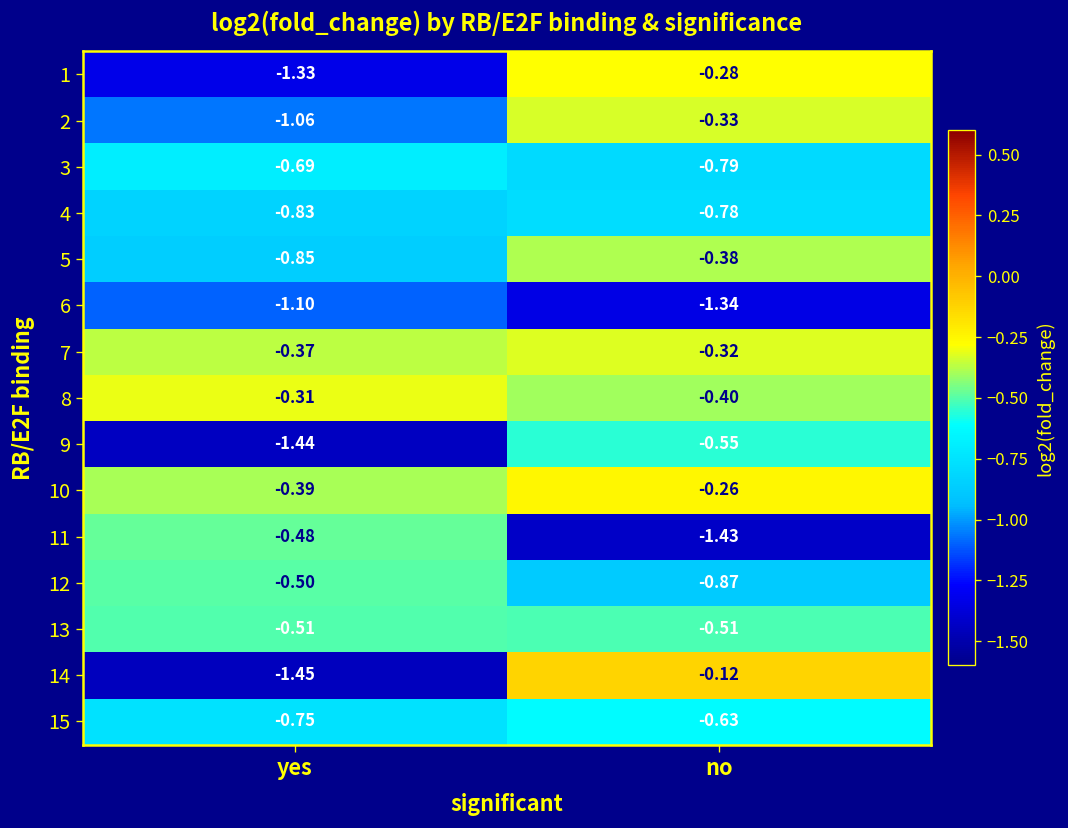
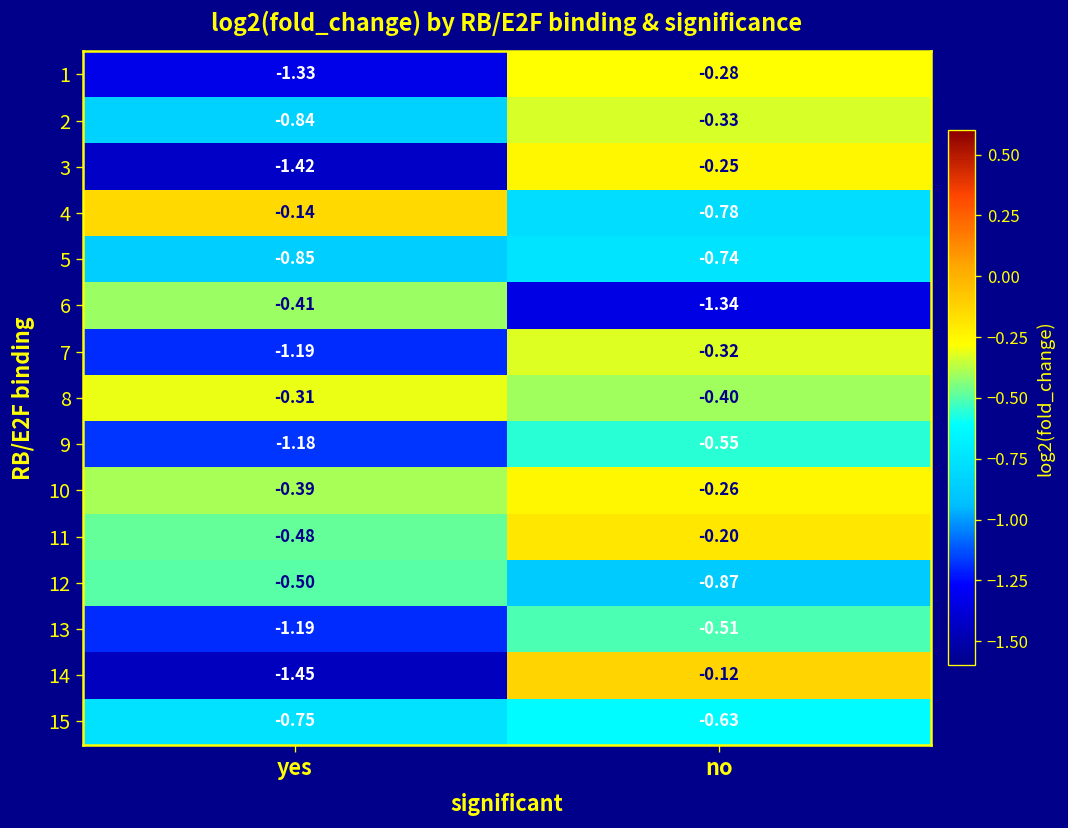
2, yes: -1.06 -> -0.84
3, yes: -0.69 -> -1.42
3, no: -0.79 -> -0.25
4, yes: -0.83 -> -0.14
5, no: -0.38 -> -0.74
6, yes: -1.10 -> -0.41
7, yes: -0.37 -> -1.19
9, yes: -1.44 -> -1.18
11, no: -1.43 -> -0.20
13, yes: -0.51 -> -1.19
